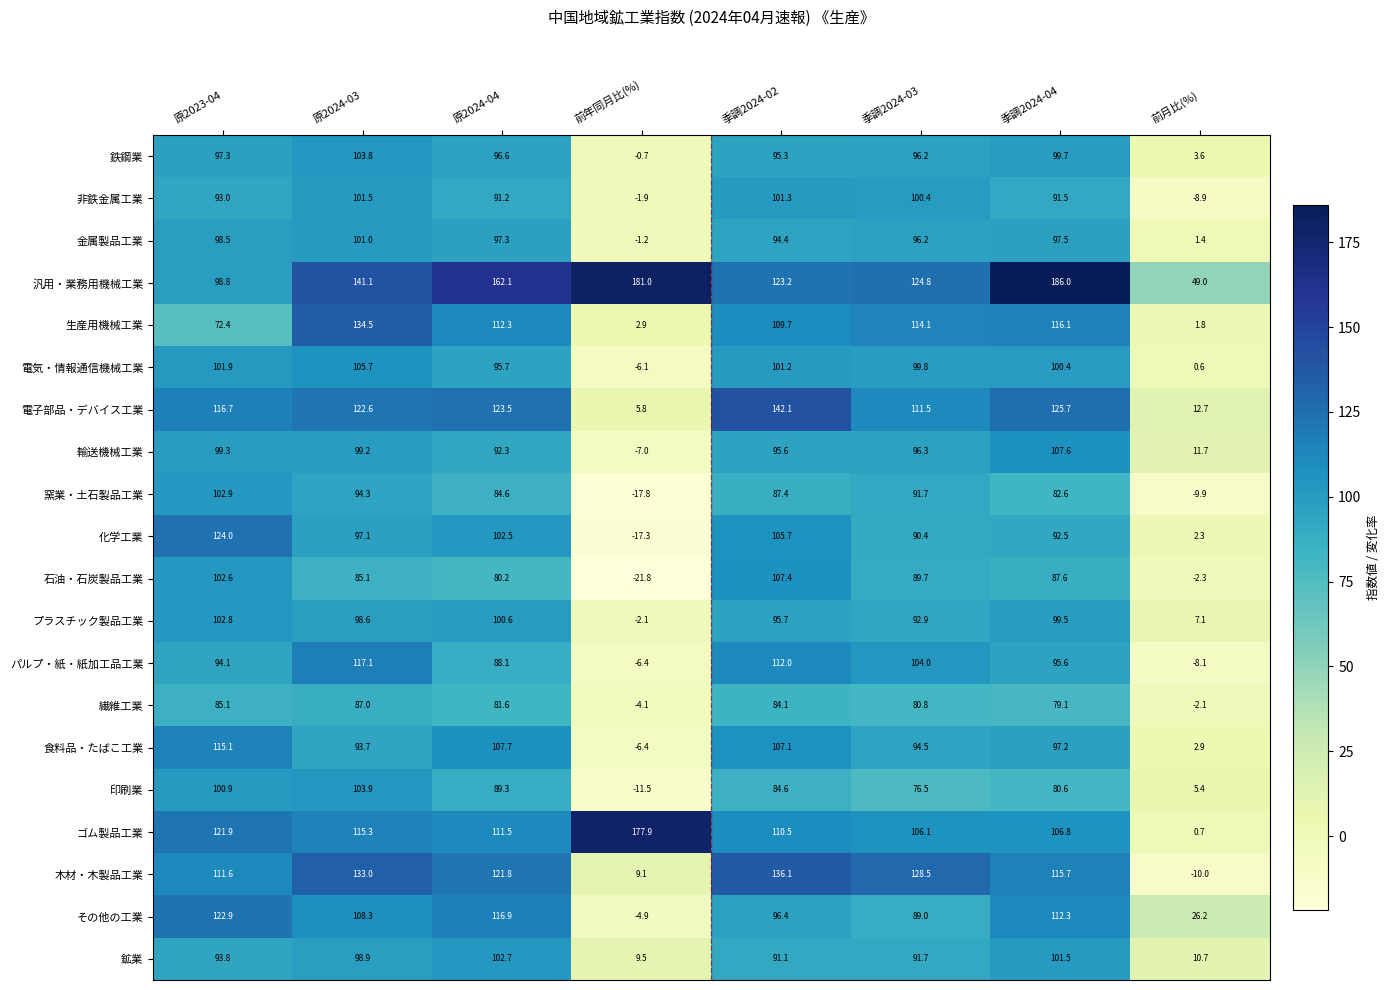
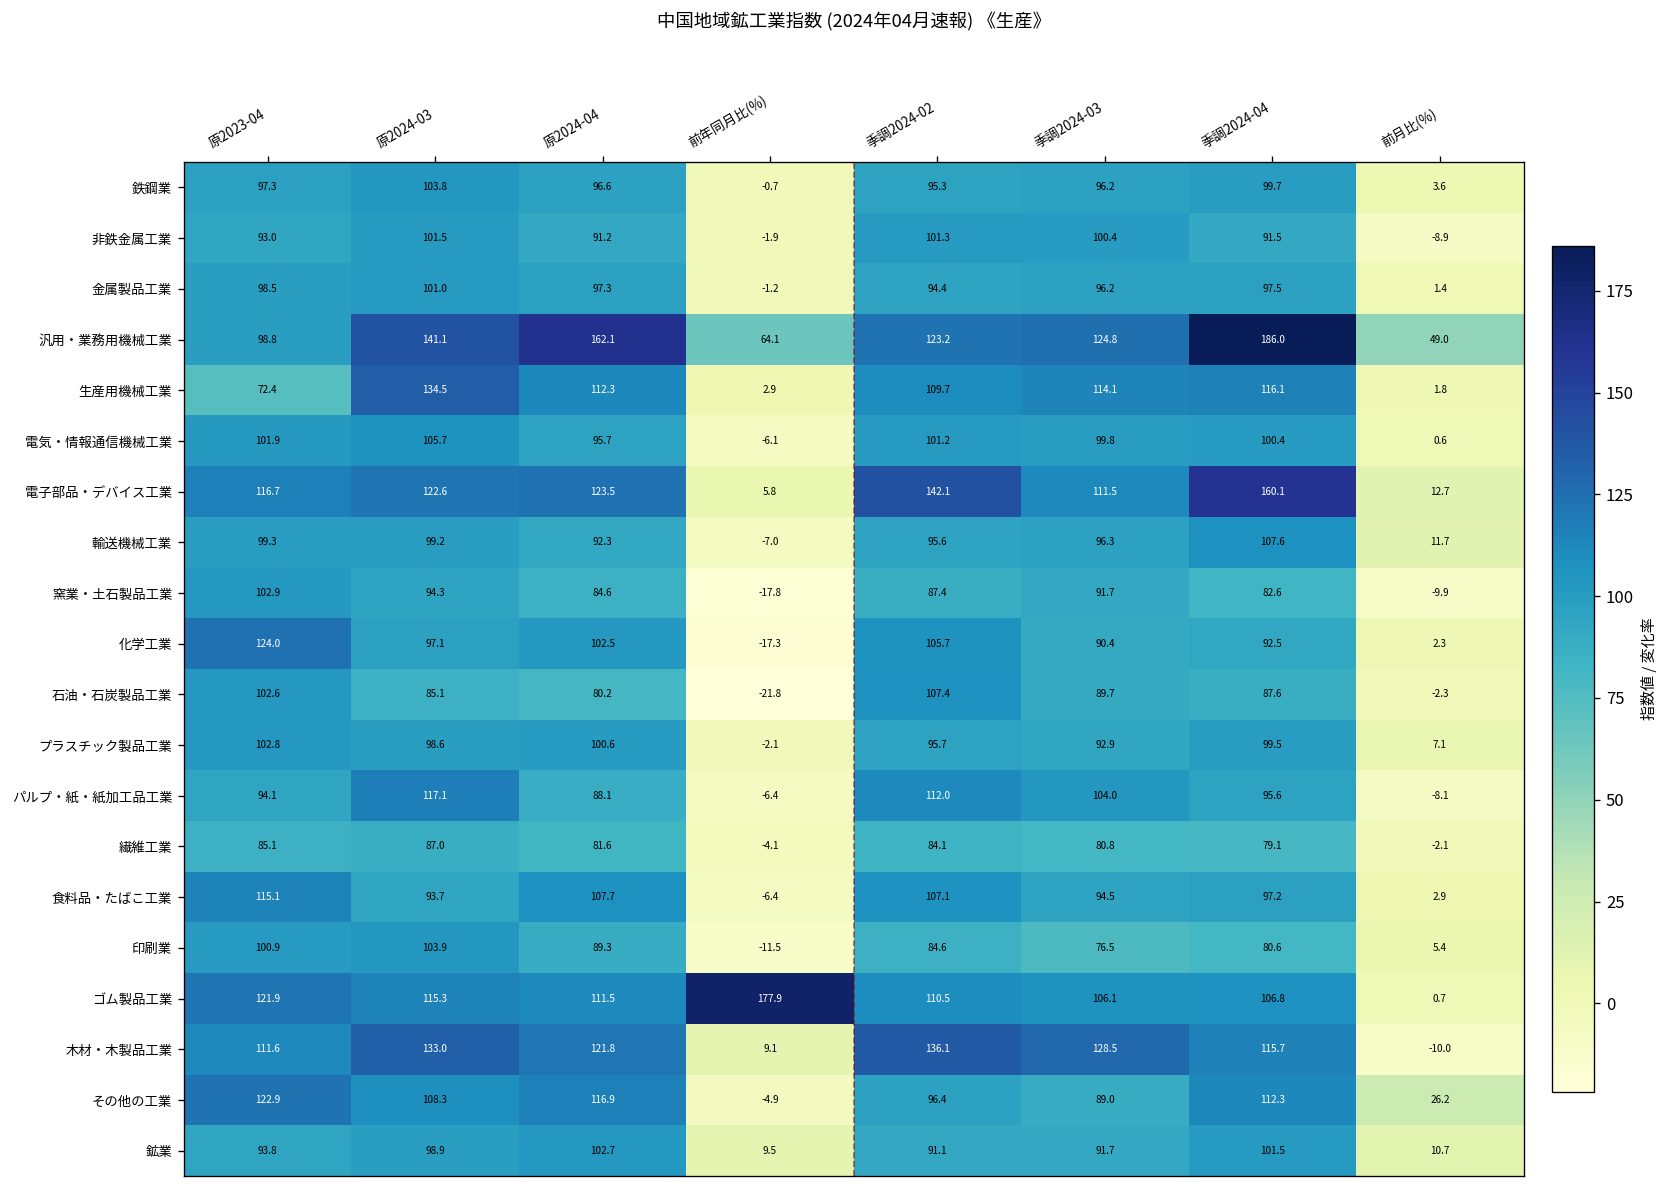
汎用・業務用機械工業, 前年同月比(%): 181.0 -> 64.1
電子部品・デバイス工業, 季調2024-04: 125.7 -> 160.1
